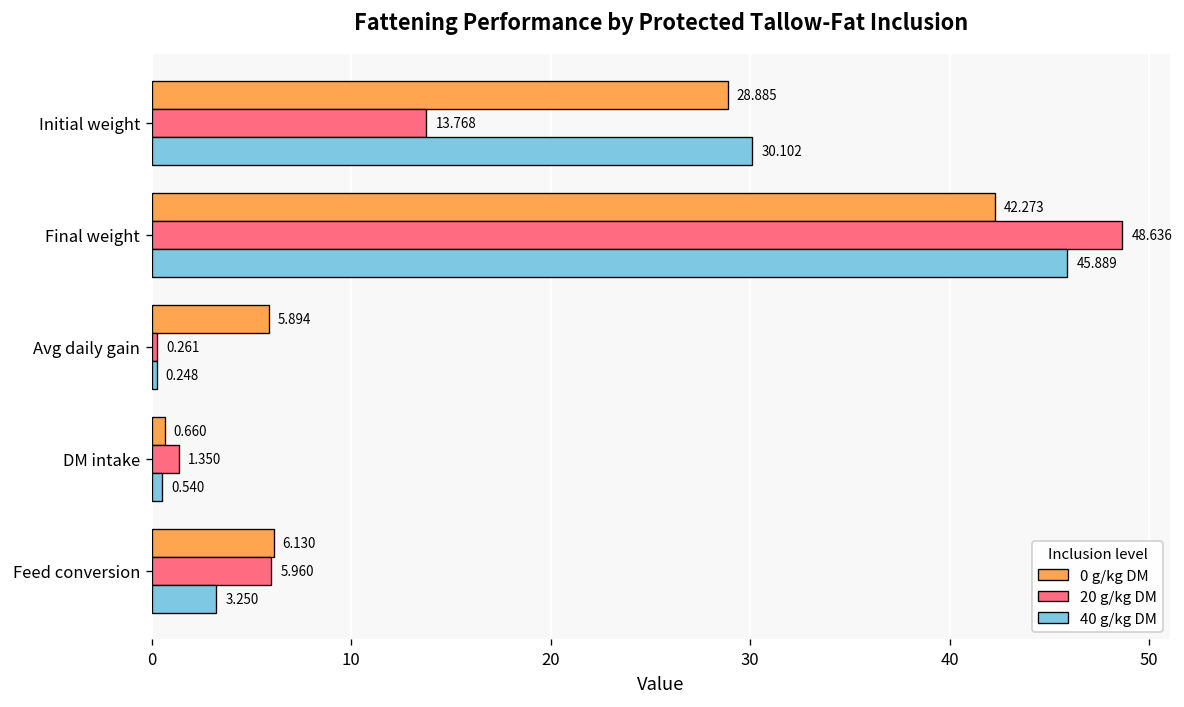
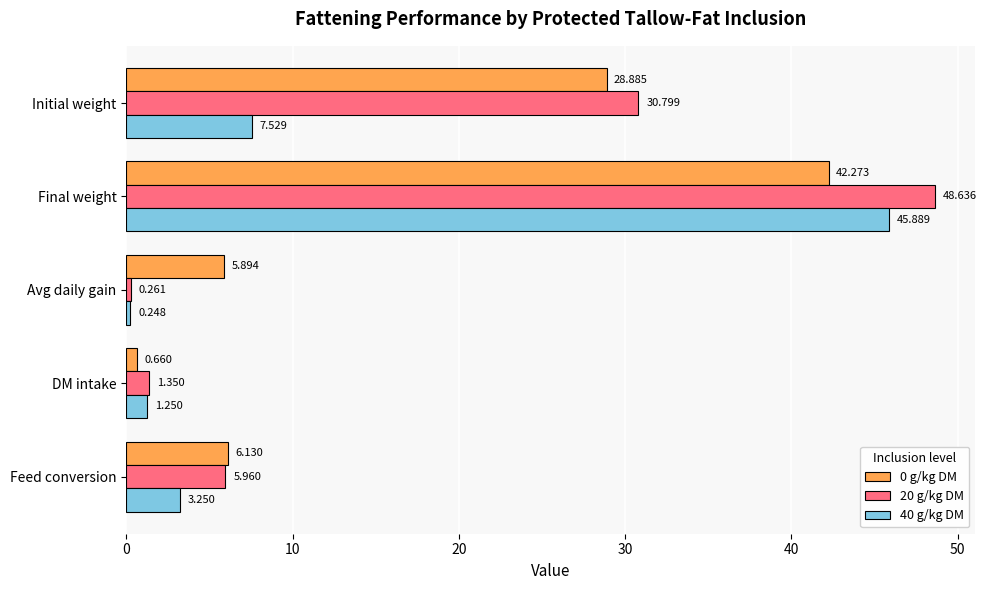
20 g/kg DM, Initial weight: 13.768 -> 30.799
40 g/kg DM, Initial weight: 30.102 -> 7.529
40 g/kg DM, DM intake: 0.540 -> 1.250
